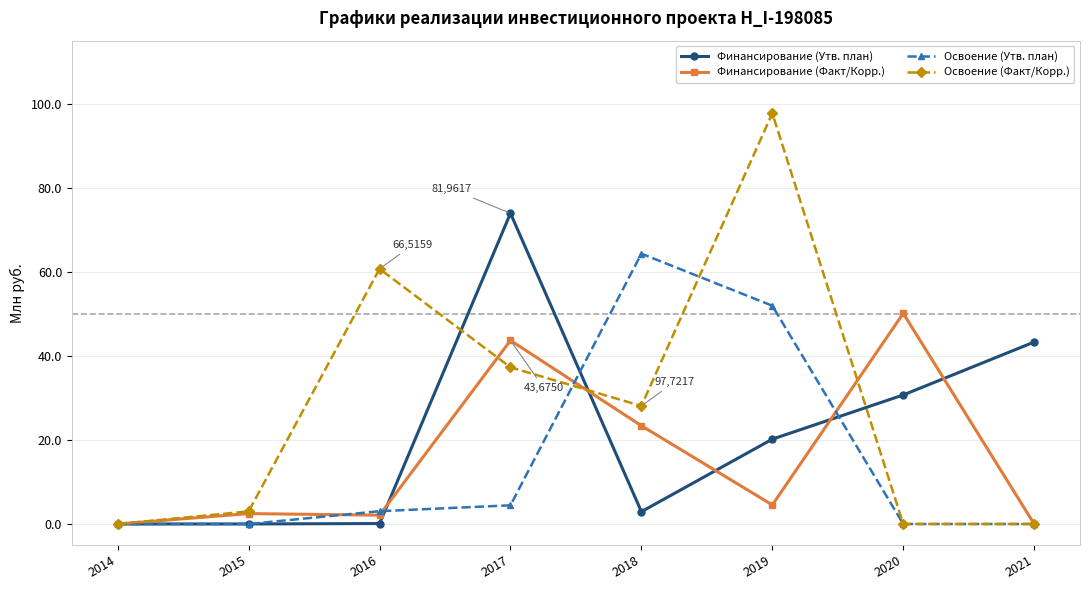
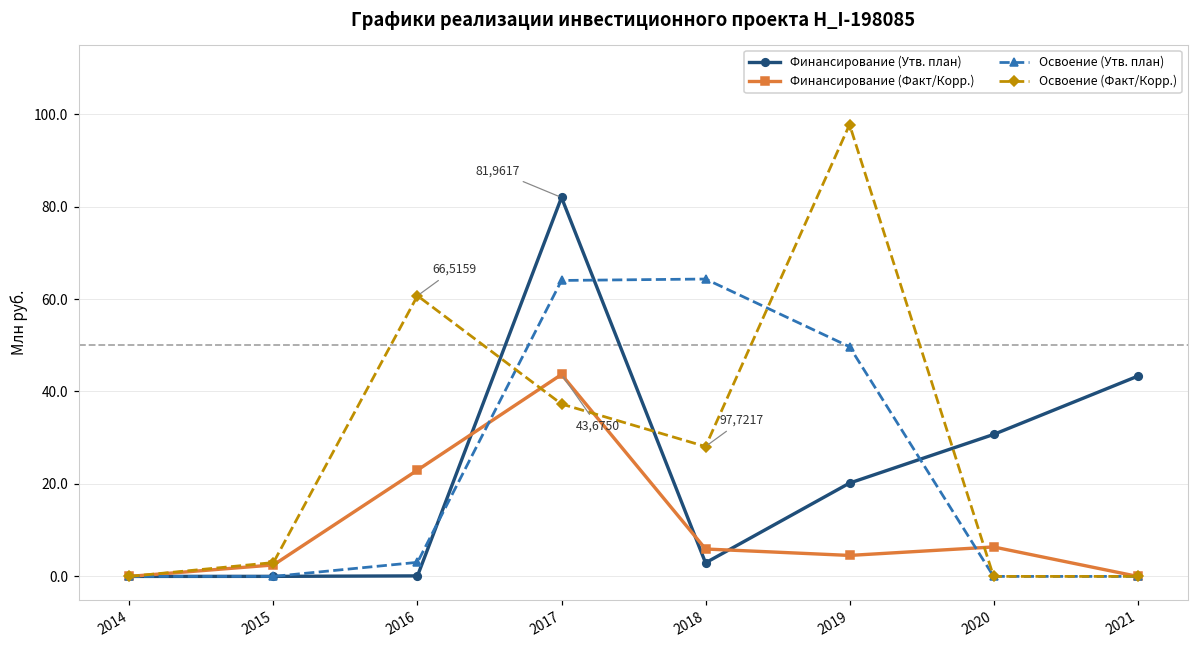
Финансирование (Факт/Корр.), 2016: 2 -> 23
Финансирование (Утв. план), 2017: 74 -> 82
Освоение (Утв. план), 2017: 4 -> 64
Финансирование (Факт/Корр.), 2018: 23 -> 6
Освоение (Утв. план), 2019: 52 -> 50
Финансирование (Факт/Корр.), 2020: 50 -> 6
